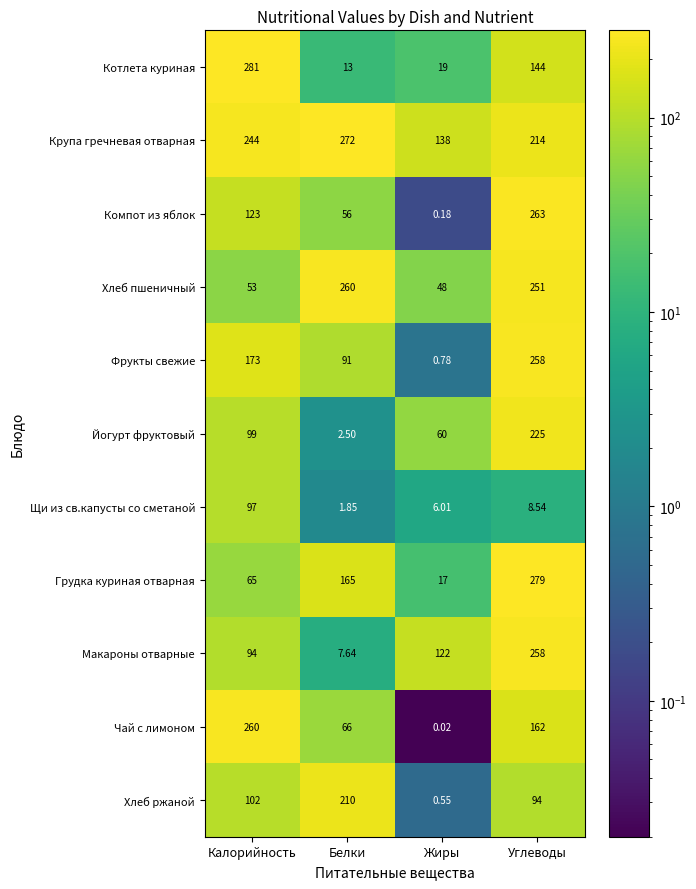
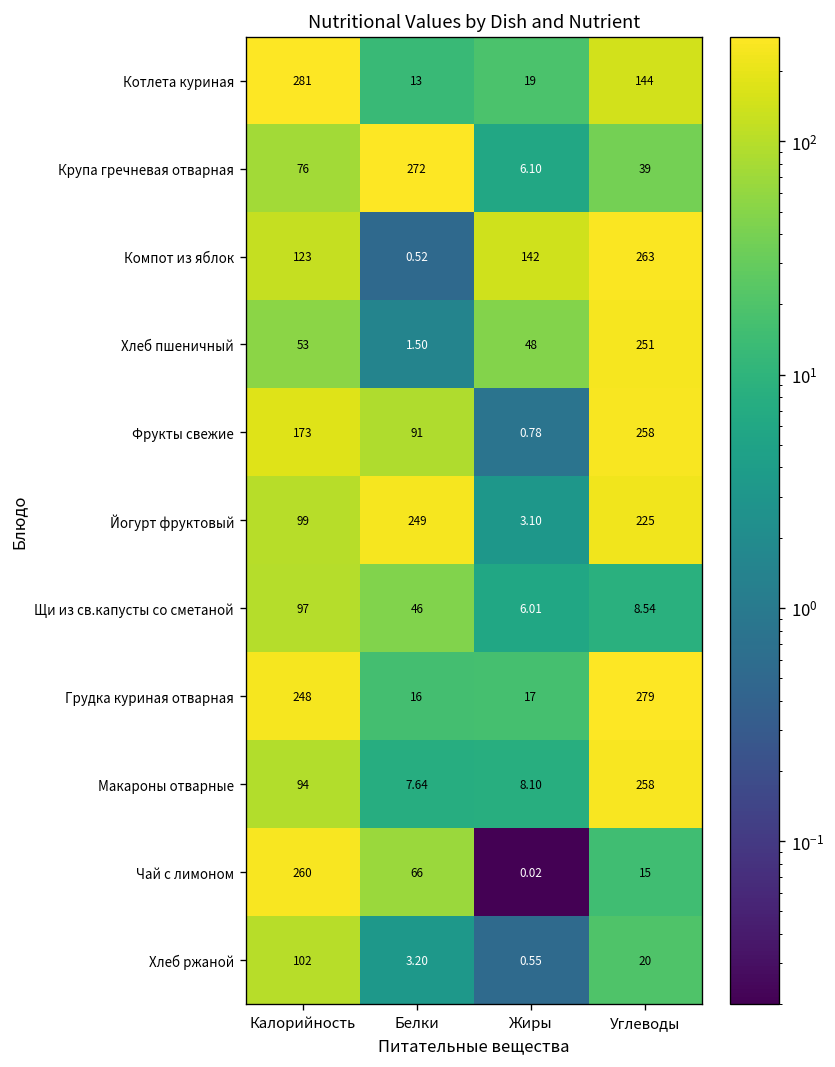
Крупа гречневая отварная, Калорийность: 244 -> 76
Крупа гречневая отварная, Жиры: 138 -> 6.10
Крупа гречневая отварная, Углеводы: 214 -> 39
Компот из яблок, Белки: 56 -> 0.52
Компот из яблок, Жиры: 0.18 -> 142
Хлеб пшеничный, Белки: 260 -> 1.50
Йогурт фруктовый, Белки: 2.50 -> 249
Йогурт фруктовый, Жиры: 60 -> 3.10
Щи из св.капусты со сметаной, Белки: 1.85 -> 46
Грудка куриная отварная, Калорийность: 65 -> 248
Грудка куриная отварная, Белки: 165 -> 16
Макароны отварные, Жиры: 122 -> 8.10
Чай с лимоном, Углеводы: 162 -> 15
Хлеб ржаной, Белки: 210 -> 3.20
Хлеб ржаной, Углеводы: 94 -> 20
